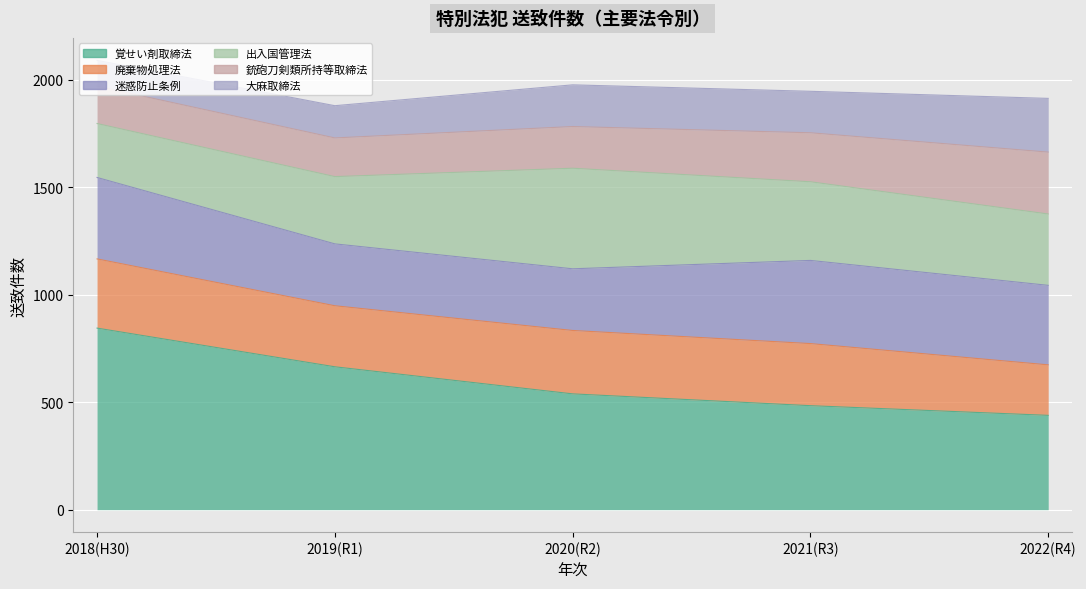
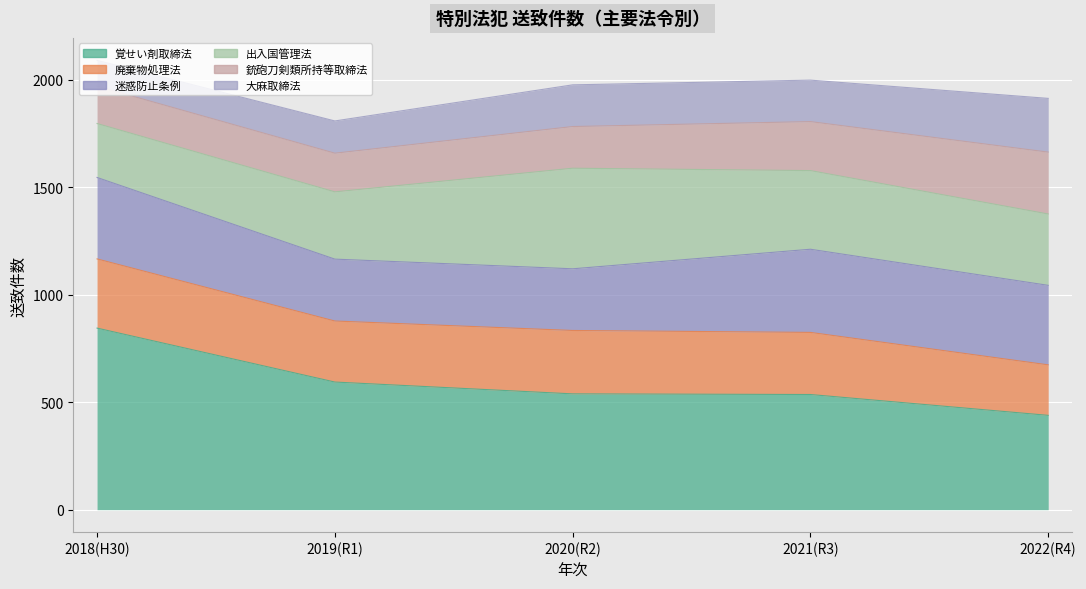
覚せい剤取締法, 2019(R1): 670 -> 590
覚せい剤取締法, 2021(R3): 480 -> 540
